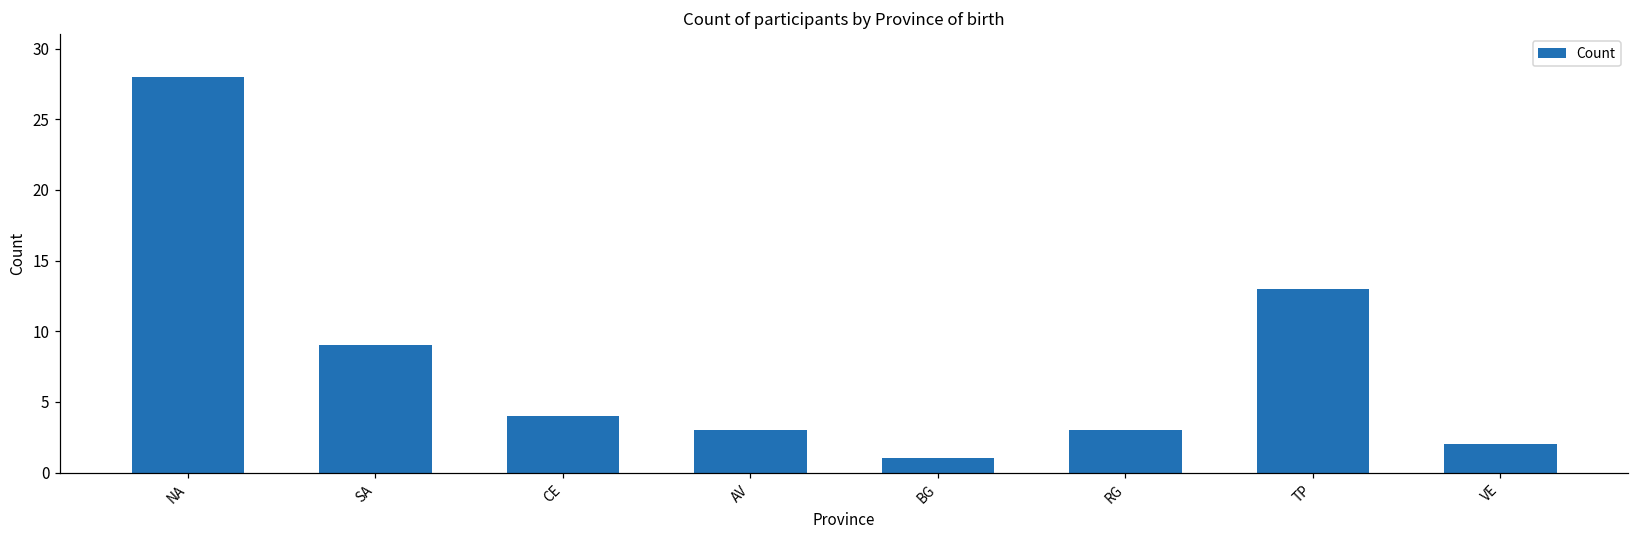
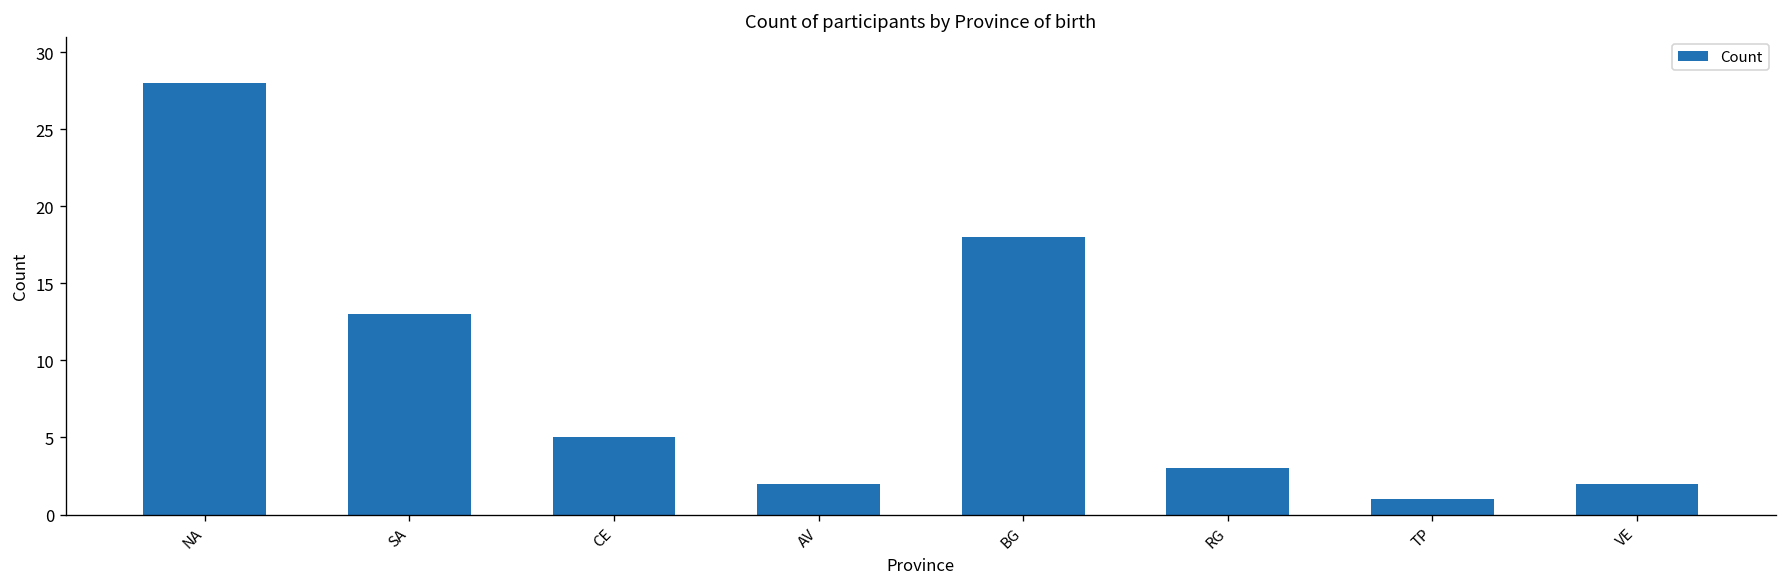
SA: 9 -> 13
CE: 4 -> 5
AV: 3 -> 2
BG: 1 -> 18
TP: 13 -> 1
